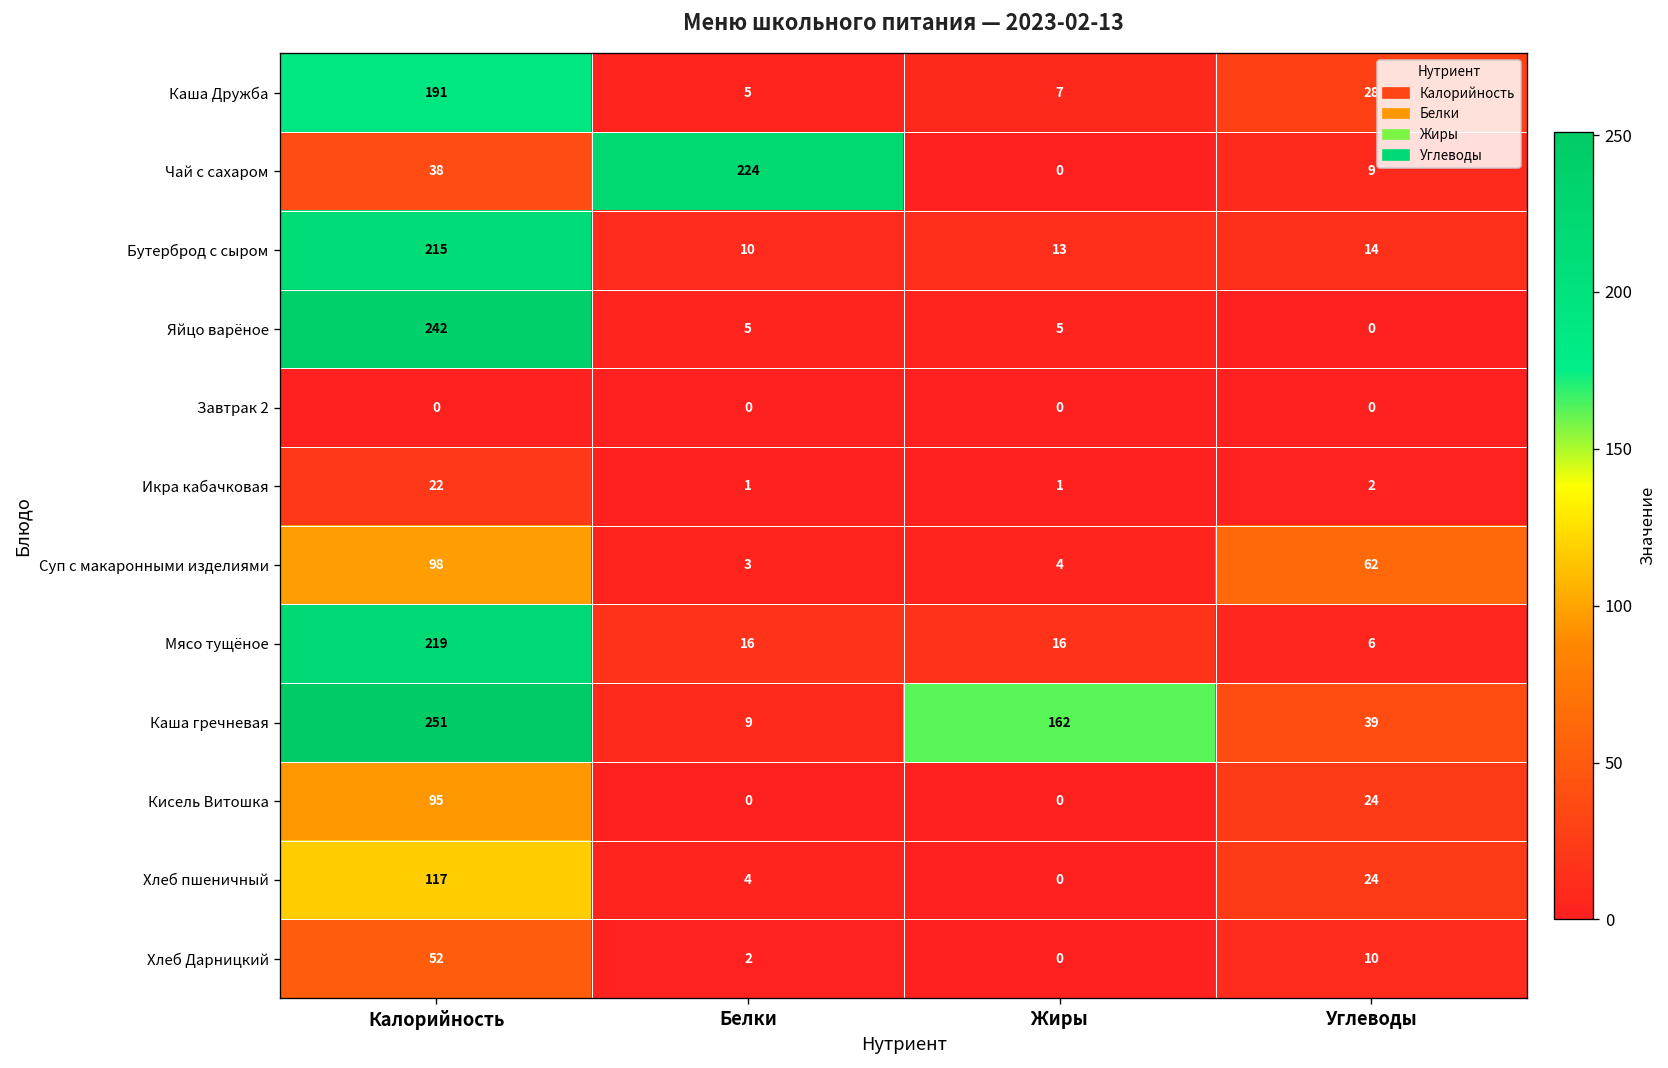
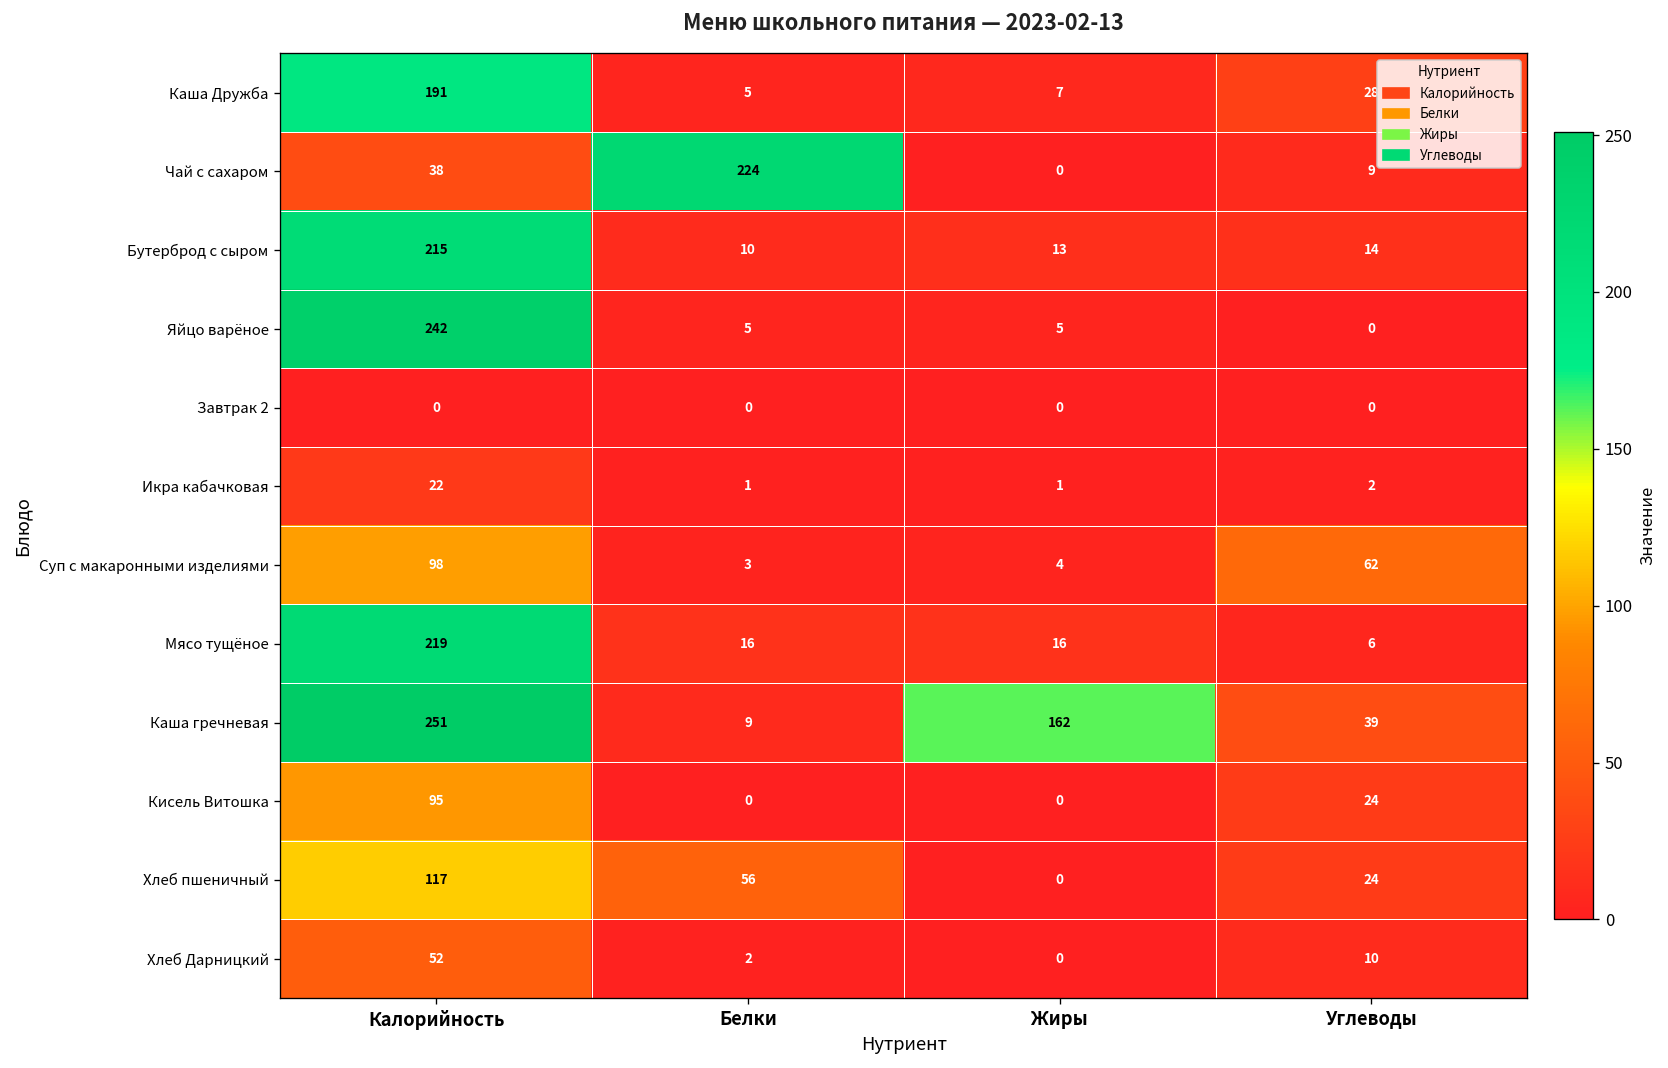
Хлеб пшеничный, Белки: 4 -> 56
